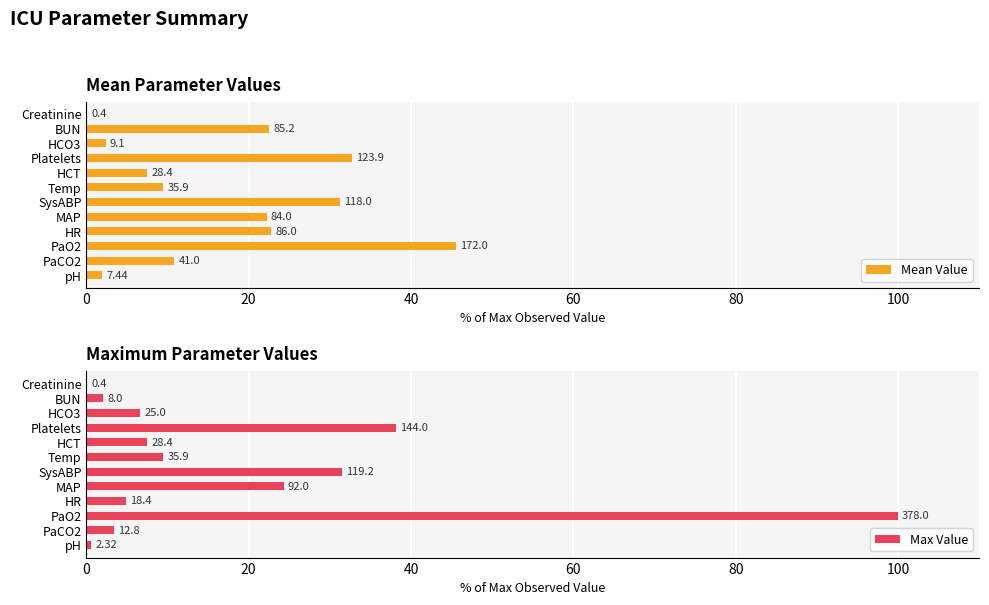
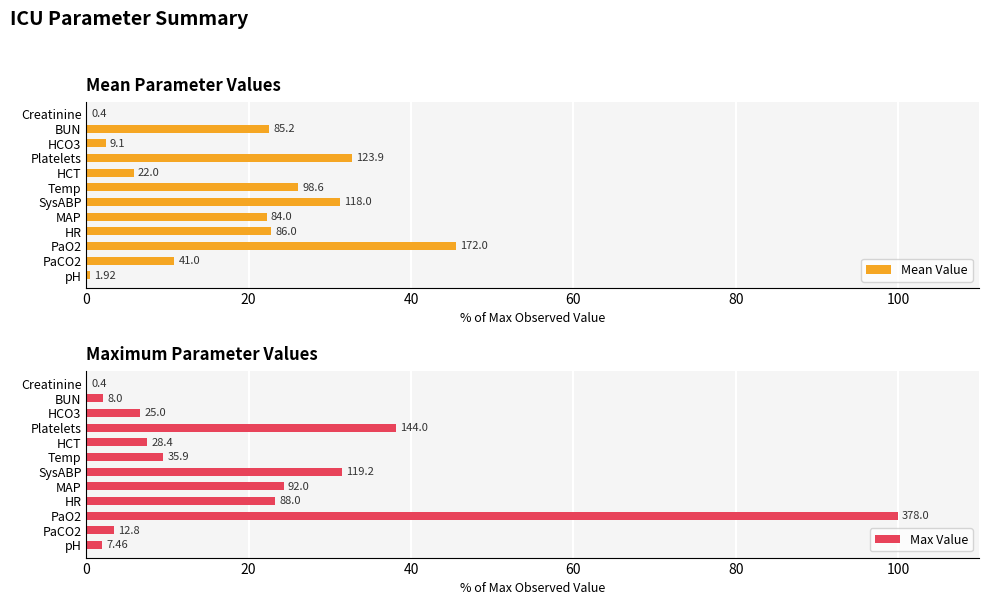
Mean Parameter Values, HCT: 28.4 -> 22.0
Mean Parameter Values, Temp: 35.9 -> 98.6
Mean Parameter Values, pH: 7.44 -> 1.92
Maximum Parameter Values, HR: 18.4 -> 88.0
Maximum Parameter Values, pH: 2.32 -> 7.46
